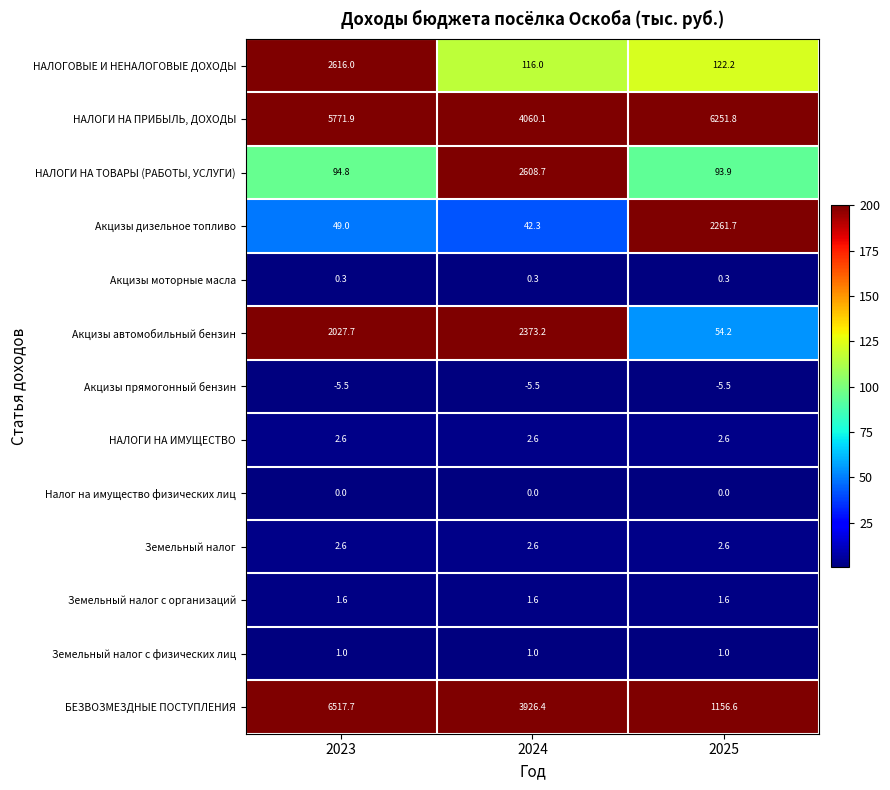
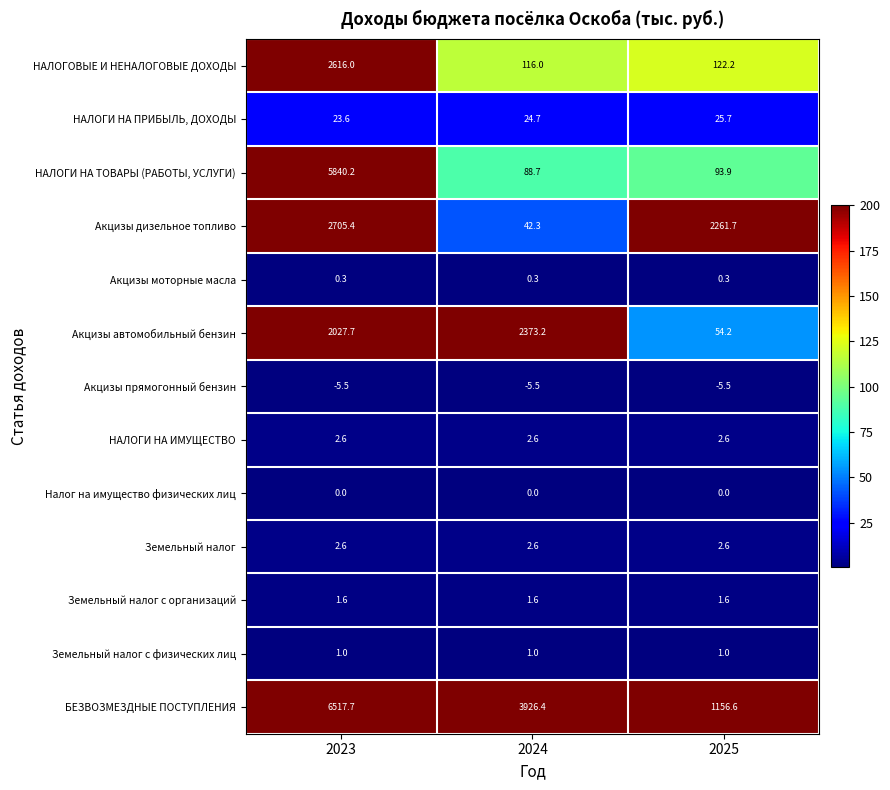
НАЛОГИ НА ПРИБЫЛЬ, ДОХОДЫ, 2023: 5771.9 -> 23.6
НАЛОГИ НА ПРИБЫЛЬ, ДОХОДЫ, 2024: 4060.1 -> 24.7
НАЛОГИ НА ПРИБЫЛЬ, ДОХОДЫ, 2025: 6251.8 -> 25.7
НАЛОГИ НА ТОВАРЫ (РАБОТЫ, УСЛУГИ), 2023: 94.8 -> 5840.2
НАЛОГИ НА ТОВАРЫ (РАБОТЫ, УСЛУГИ), 2024: 2608.7 -> 88.7
Акцизы дизельное топливо, 2023: 49.0 -> 2705.4
